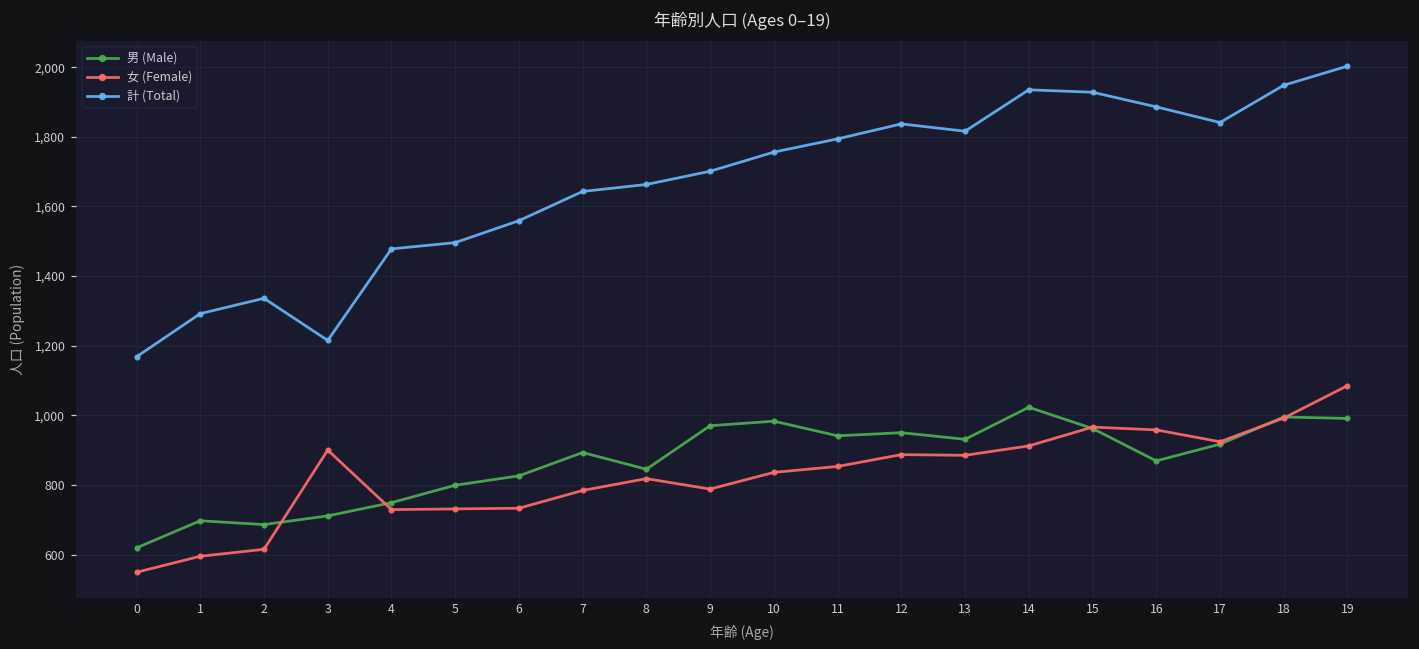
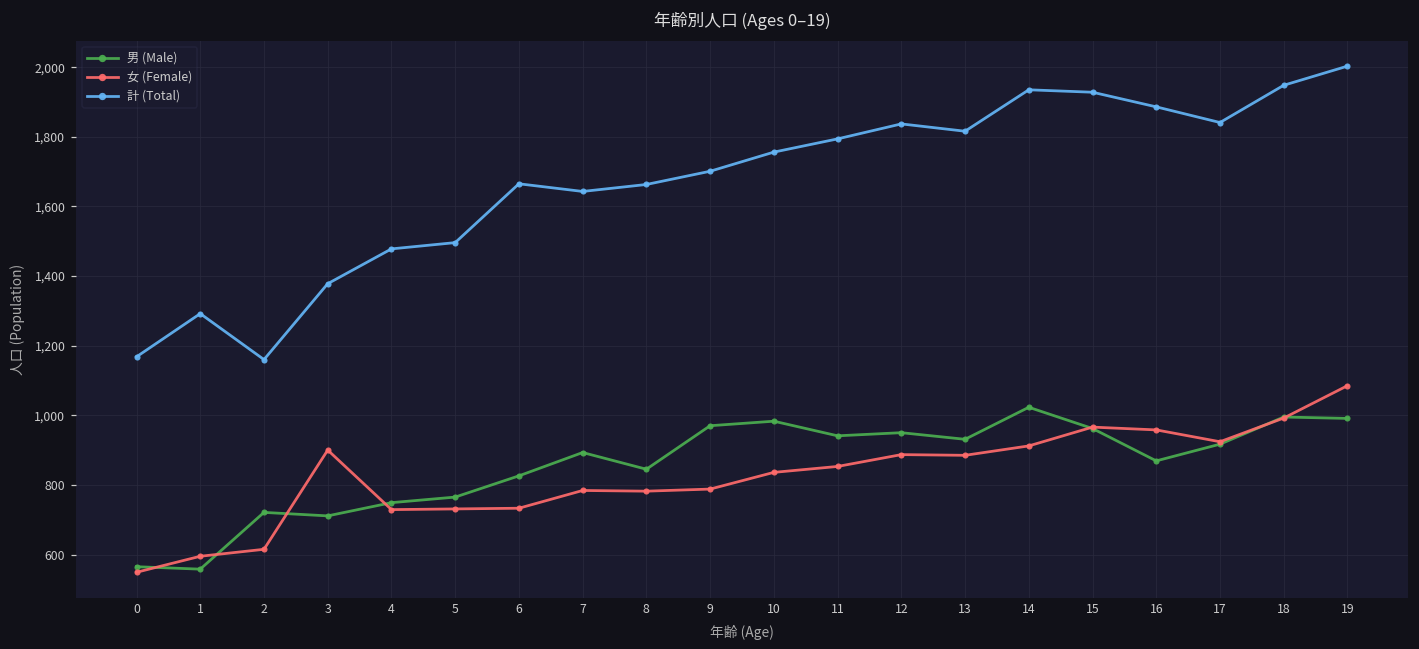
男 (Male), 0: 620 -> 570
男 (Male), 1: 700 -> 560
男 (Male), 2: 690 -> 720
計 (Total), 2: 1,340 -> 1,160
計 (Total), 3: 1,220 -> 1,380
男 (Male), 5: 800 -> 770
計 (Total), 6: 1,560 -> 1,670
女 (Female), 8: 820 -> 780
